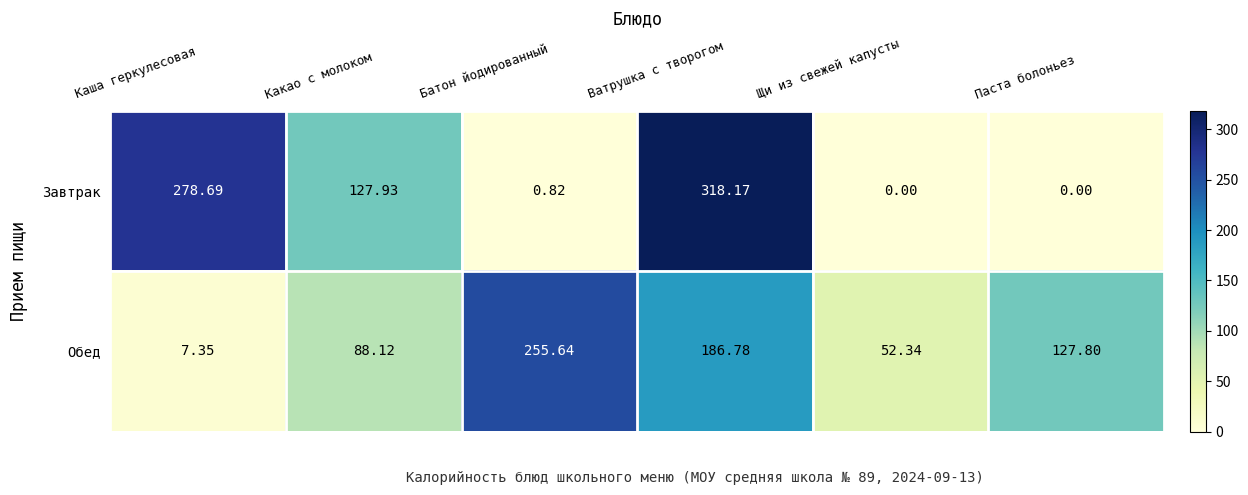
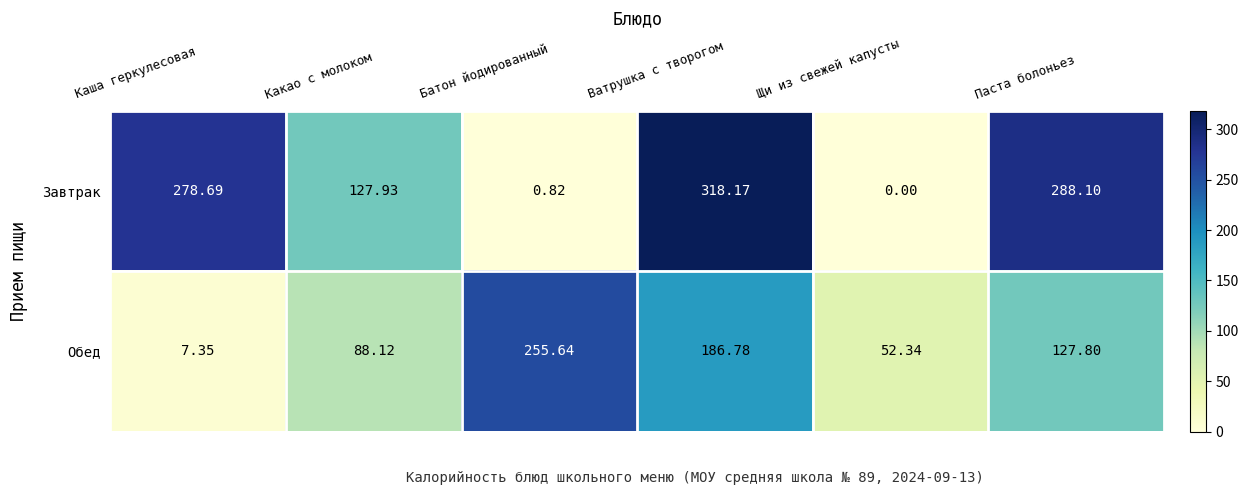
Завтрак, Паста болоньез: 0.00 -> 288.10
